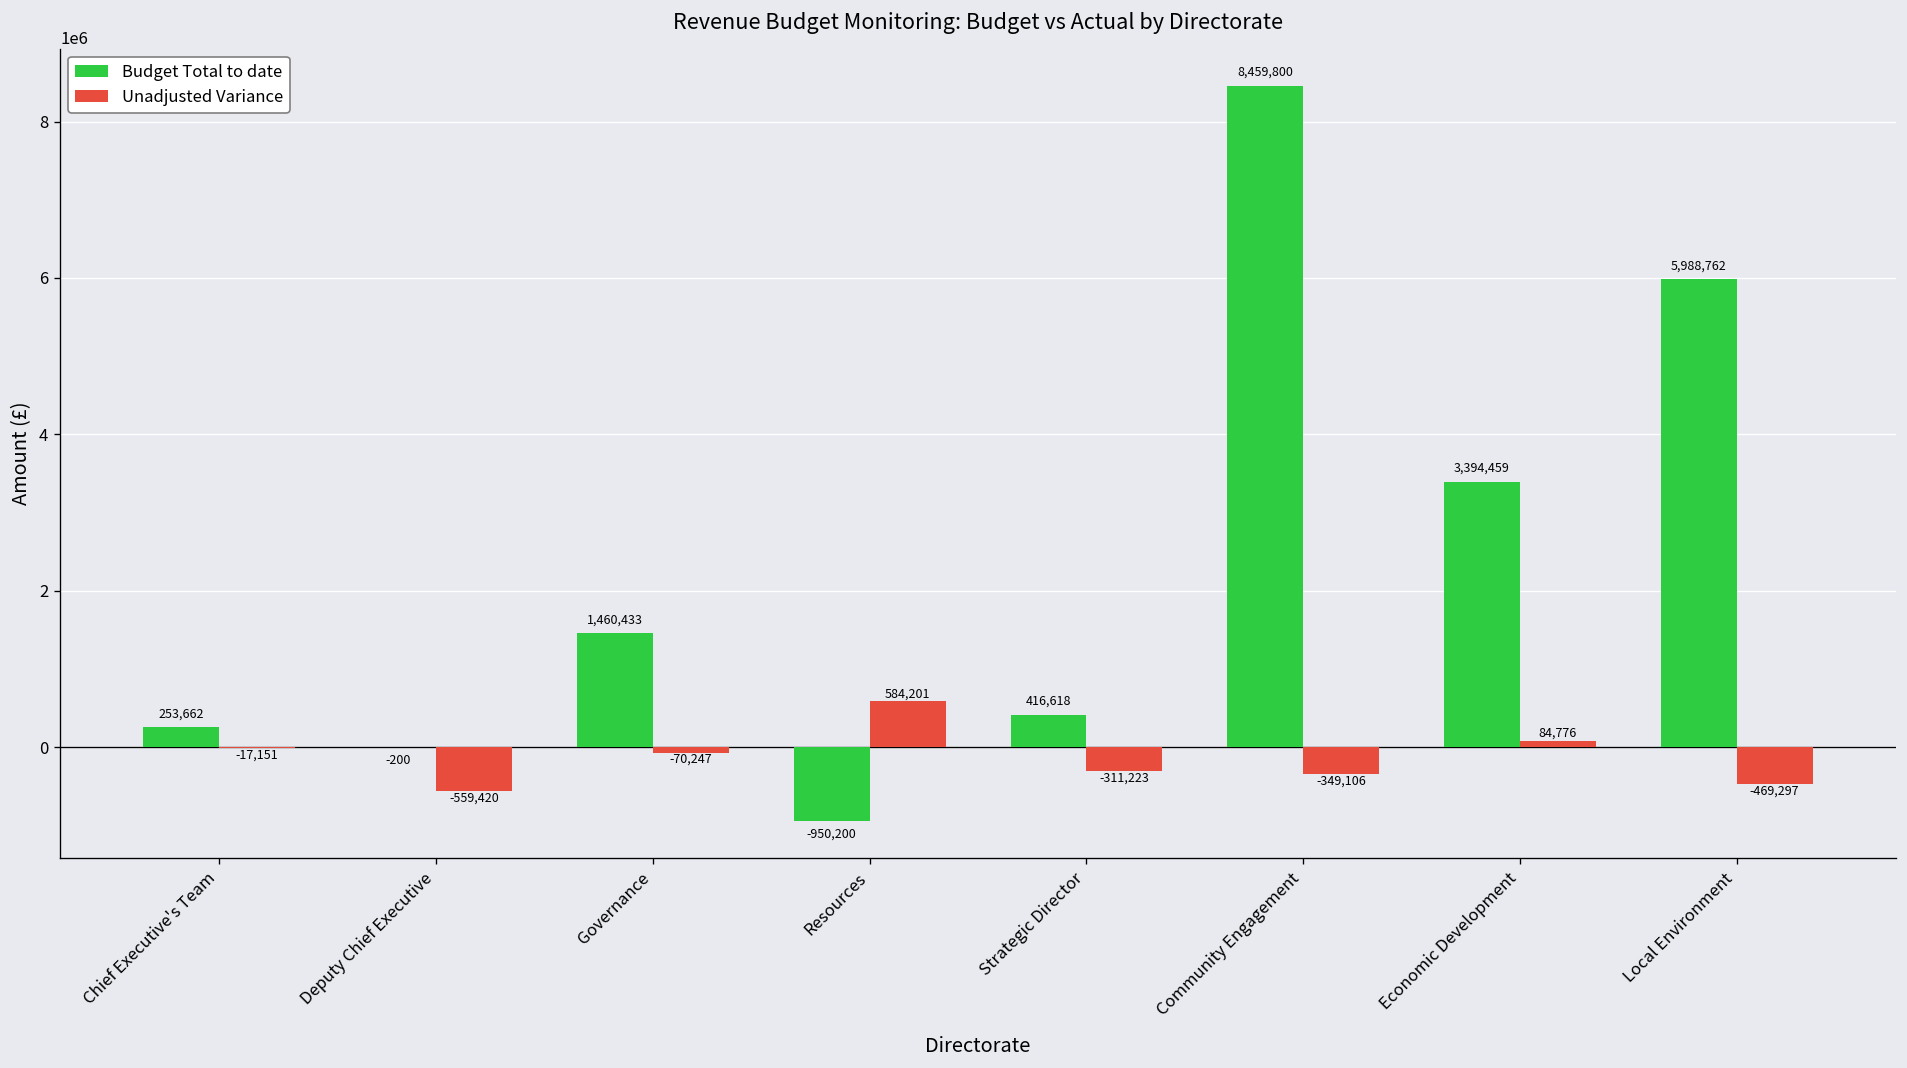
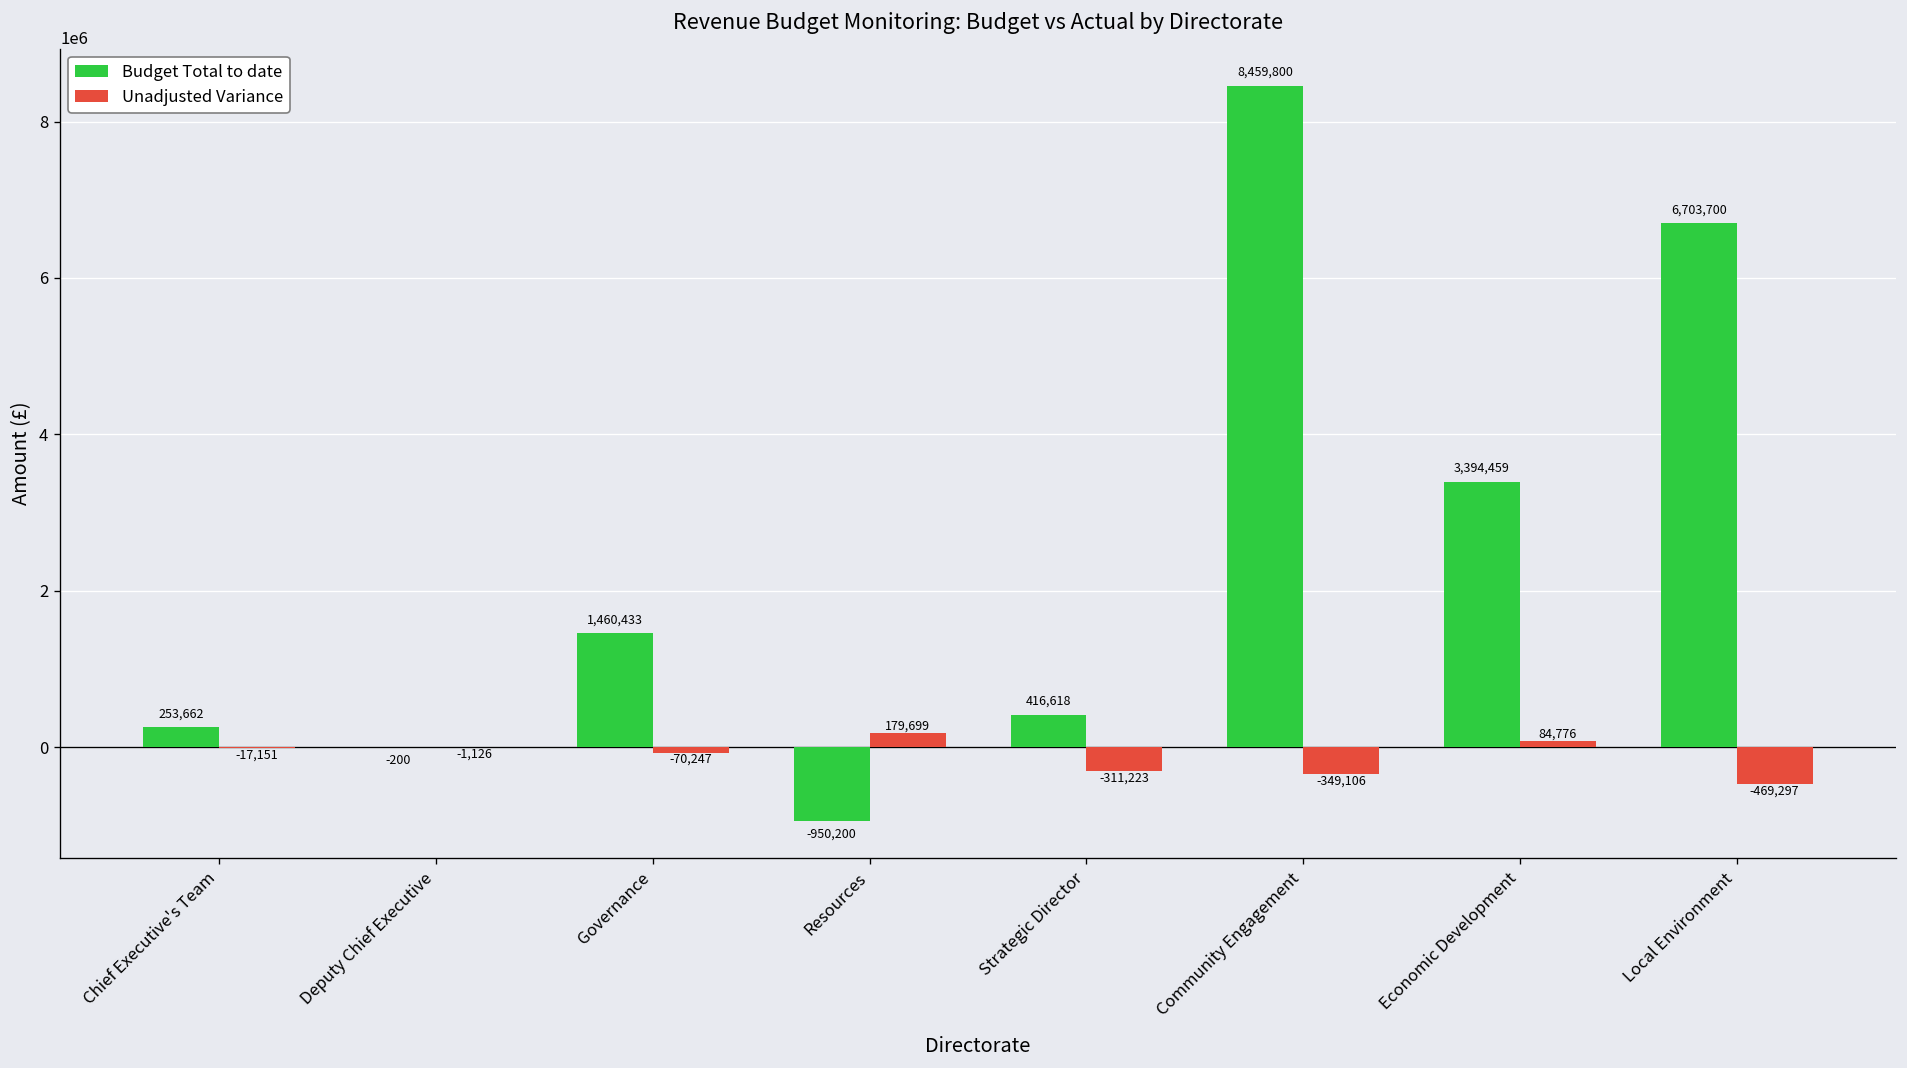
Unadjusted Variance, Deputy Chief Executive: -559,420 -> -1,126
Unadjusted Variance, Resources: 584,201 -> 179,699
Budget Total to date, Local Environment: 5,988,762 -> 6,703,700
